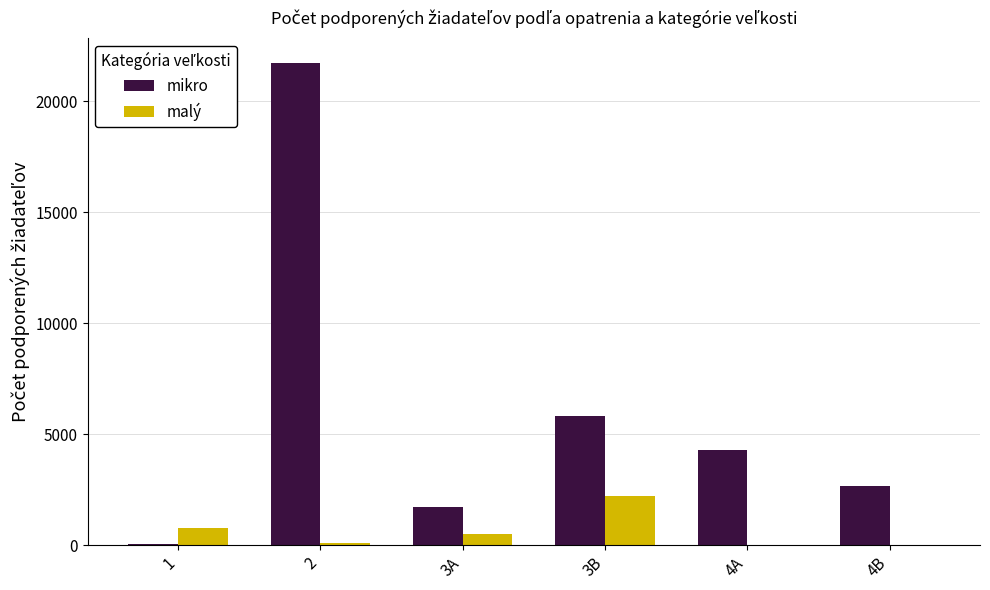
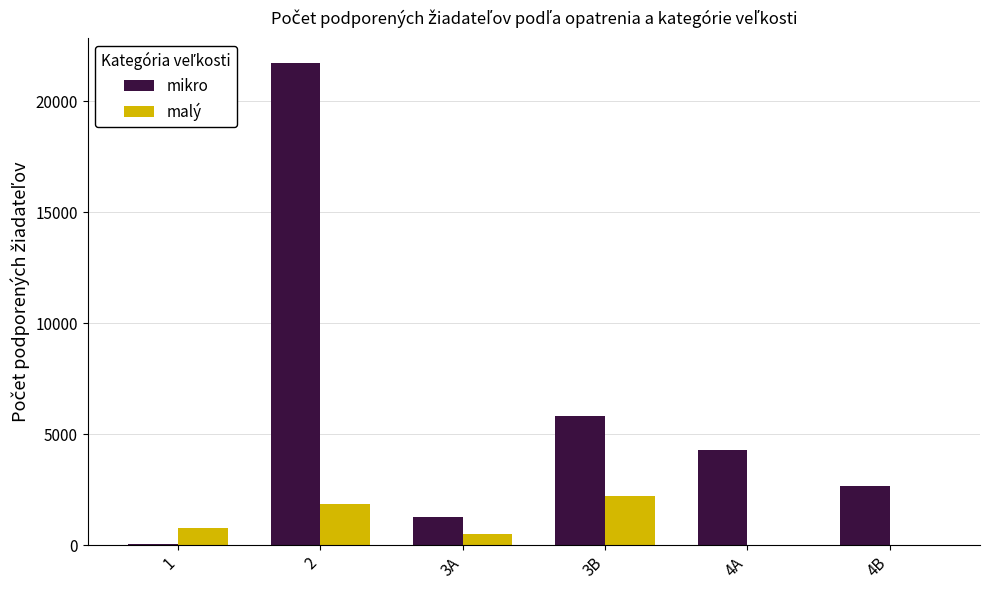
malý, 2: 100 -> 1800
mikro, 3A: 1700 -> 1300
